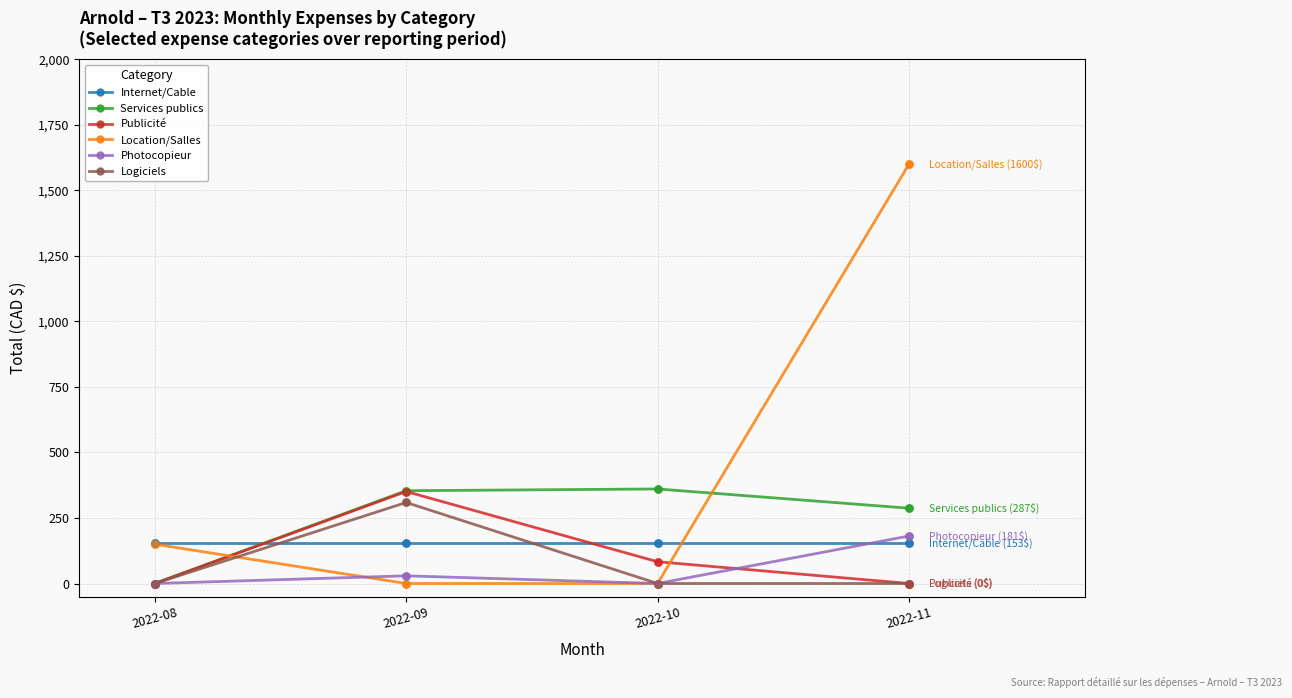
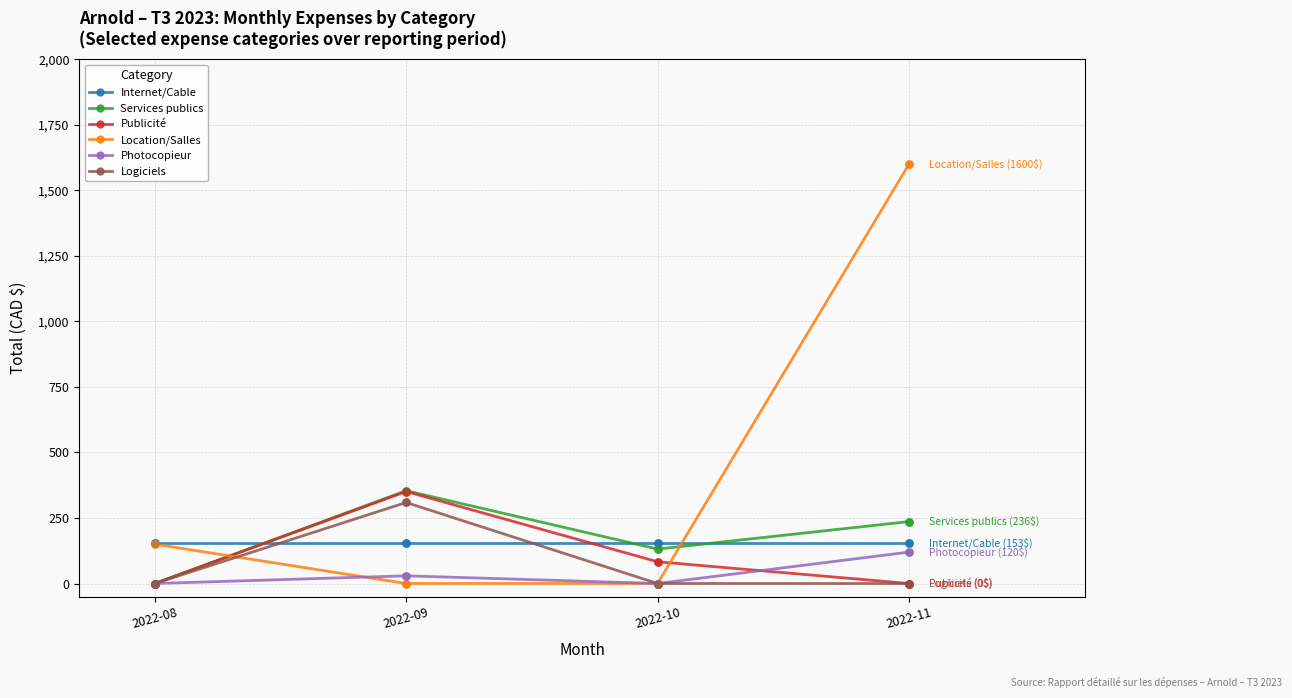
Services publics, 2022-10: 360 -> 130
Services publics, 2022-11: (287$) -> (236$)
Photocopieur, 2022-11: (181$) -> (120$)
